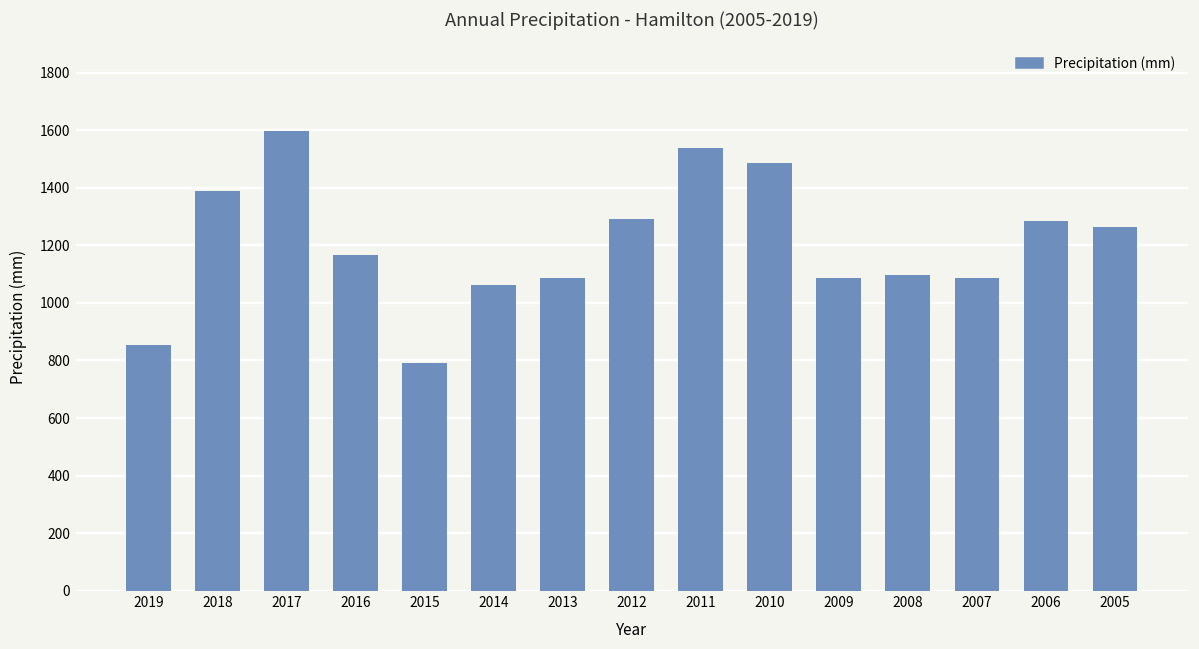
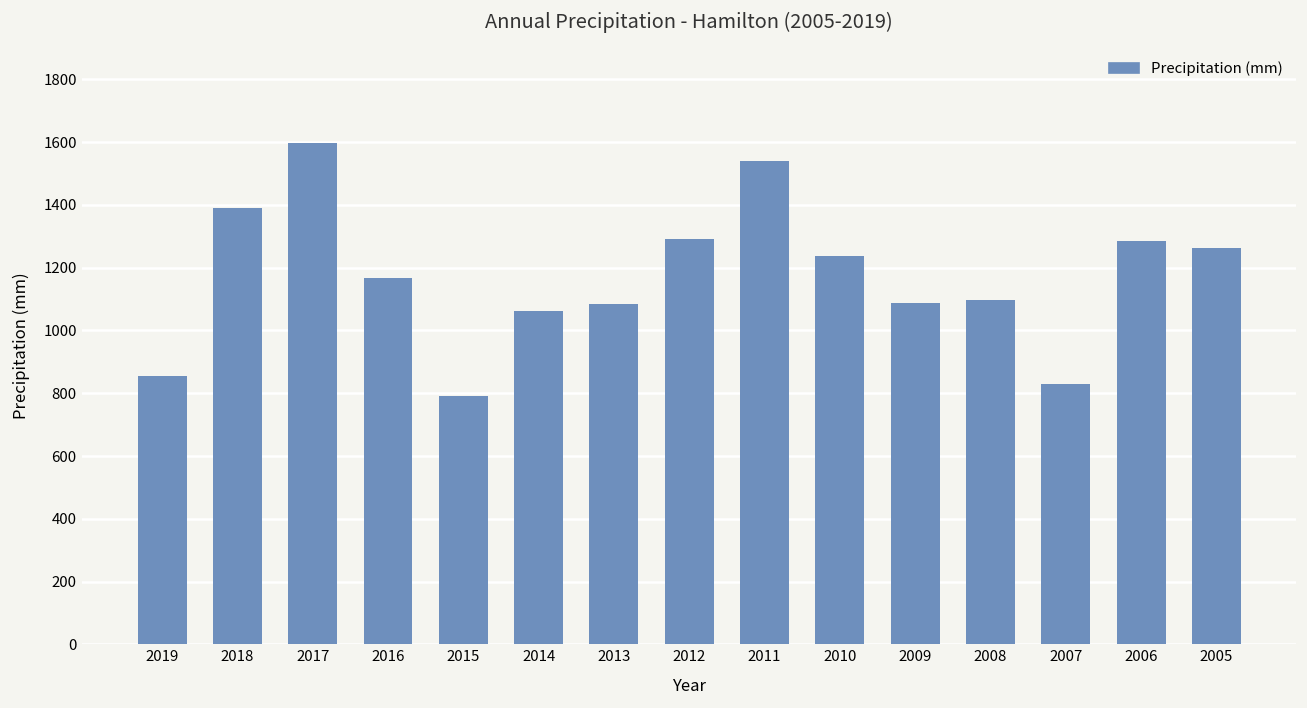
2010: 1490 -> 1240
2007: 1090 -> 830
